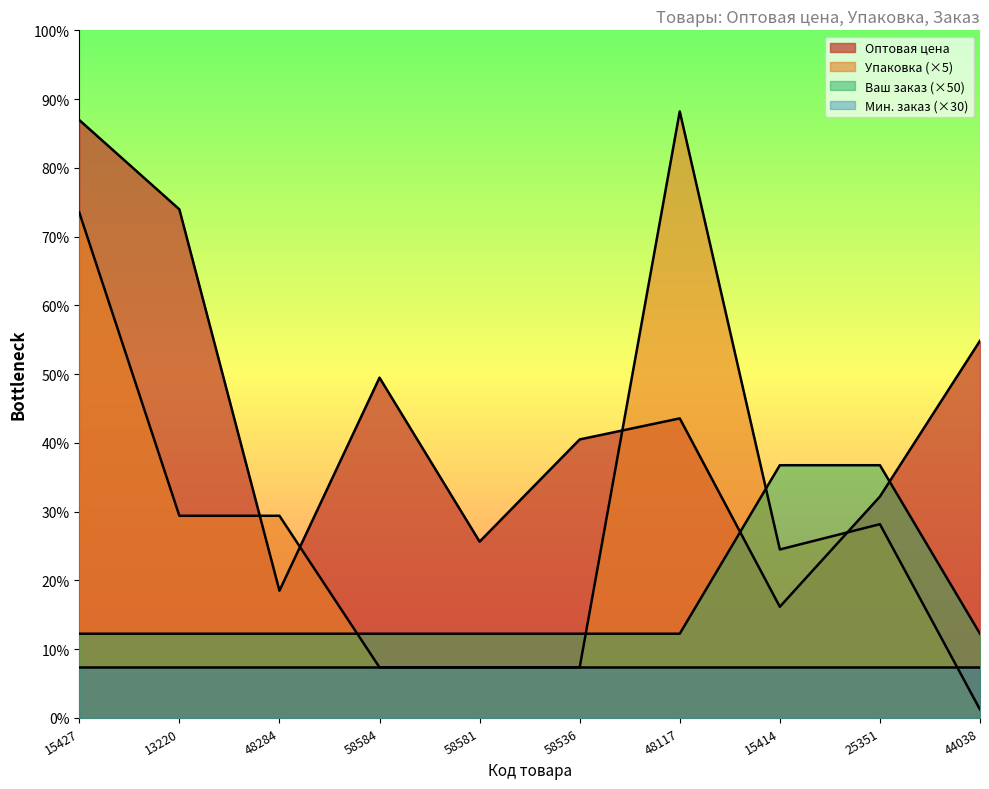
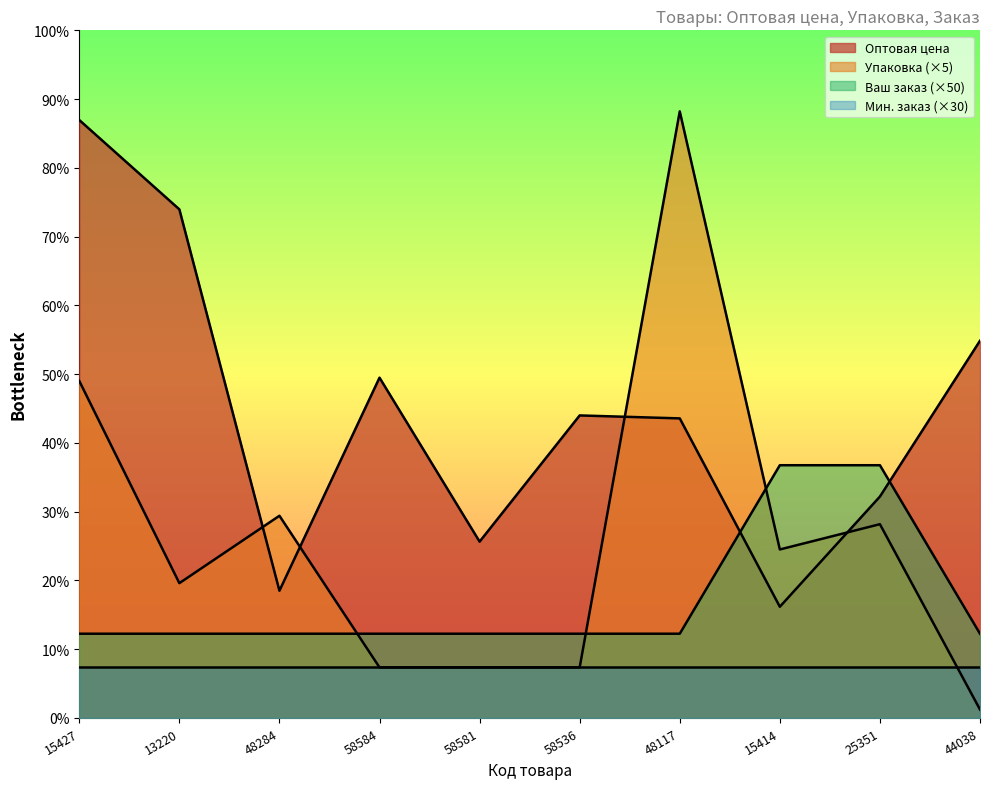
Упаковка (×5), 15427: 74% -> 49%
Упаковка (×5), 13220: 29% -> 20%
Оптовая цена, 58536: 41% -> 44%
